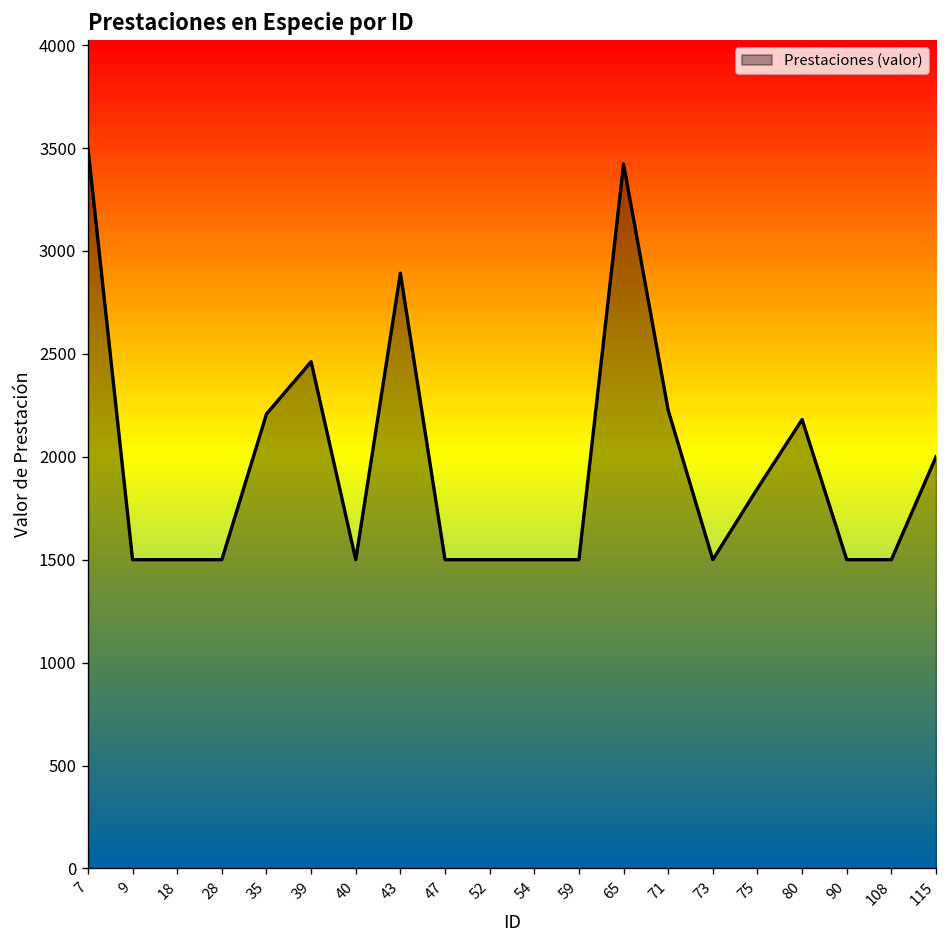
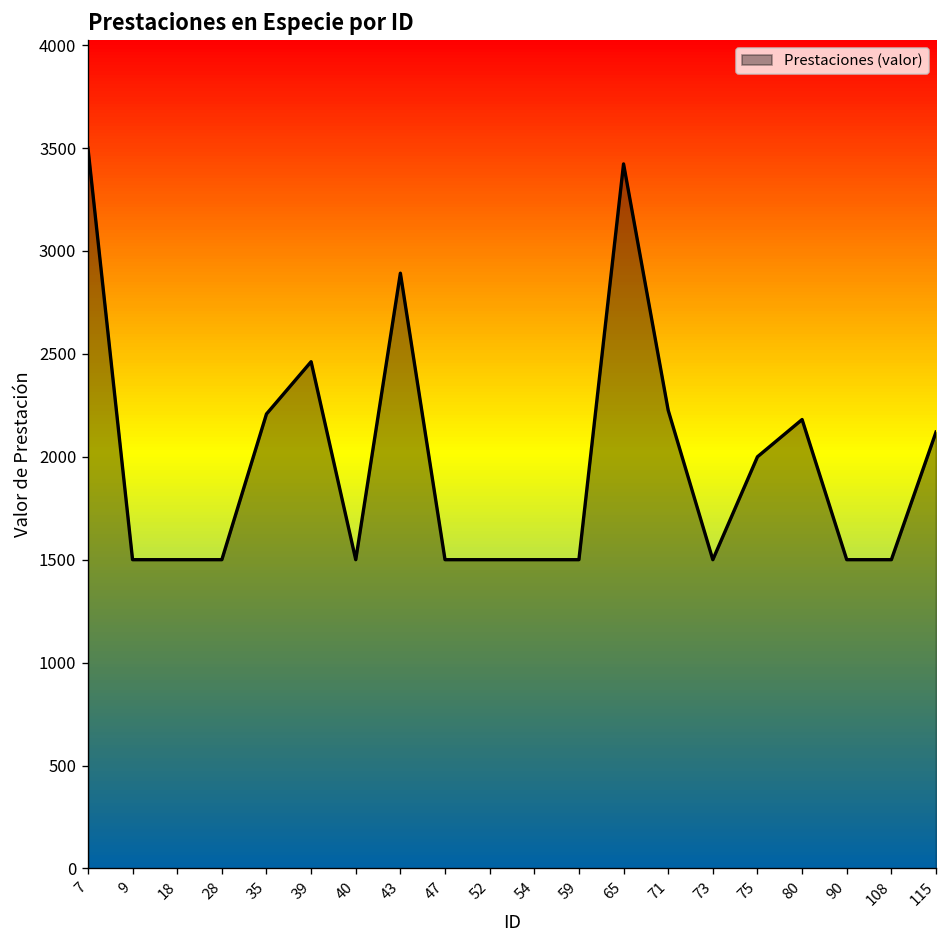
75: 1850 -> 2000
115: 2000 -> 2120
